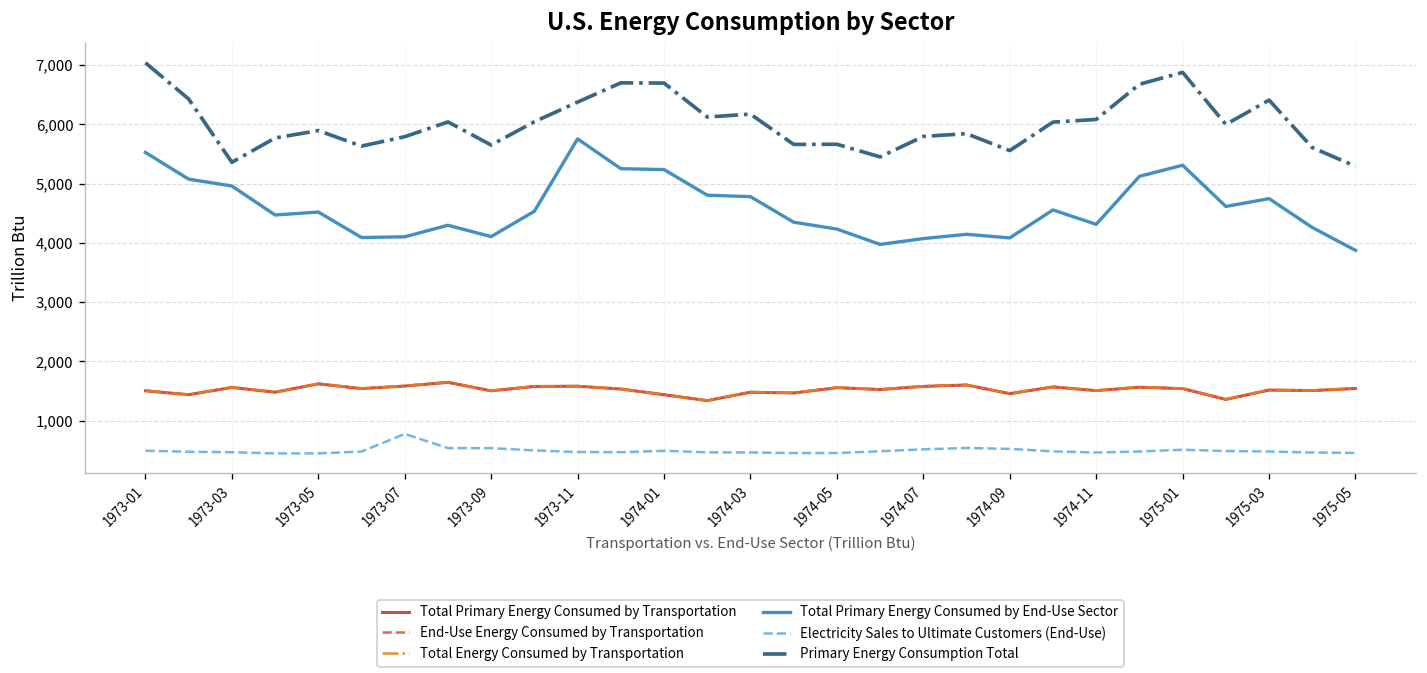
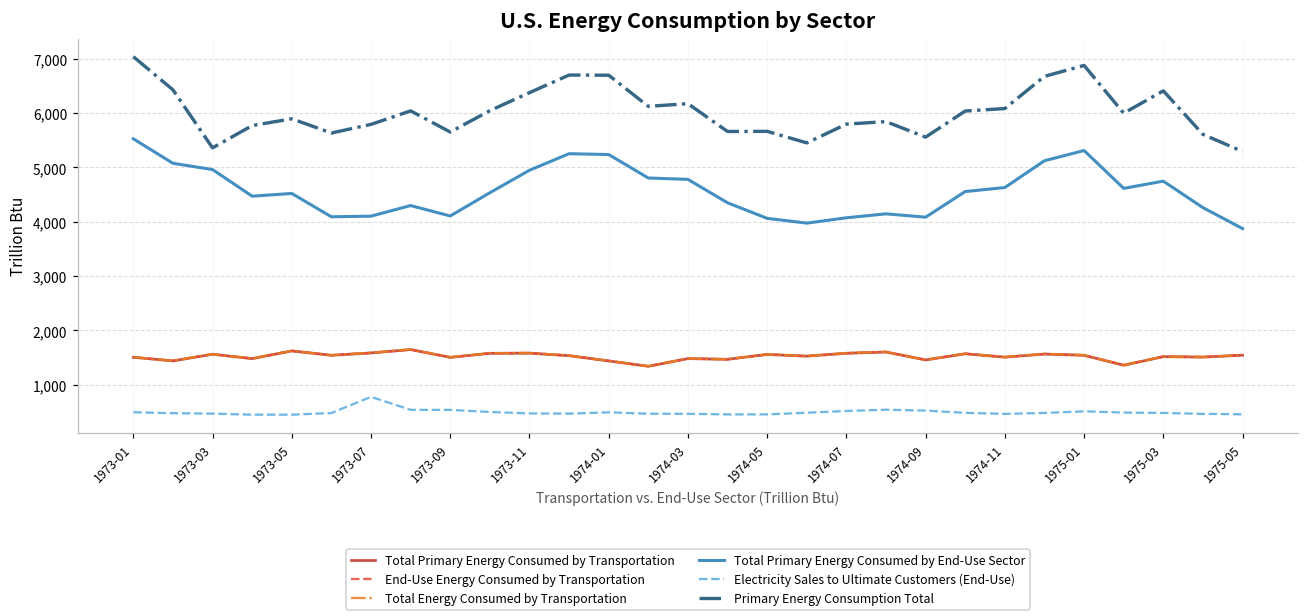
Total Primary Energy Consumed by End-Use Sector, 1973-11: 5,800 -> 4,900
Total Primary Energy Consumed by End-Use Sector, 1974-05: 4,200 -> 4,100
Total Primary Energy Consumed by End-Use Sector, 1974-11: 4,300 -> 4,600
